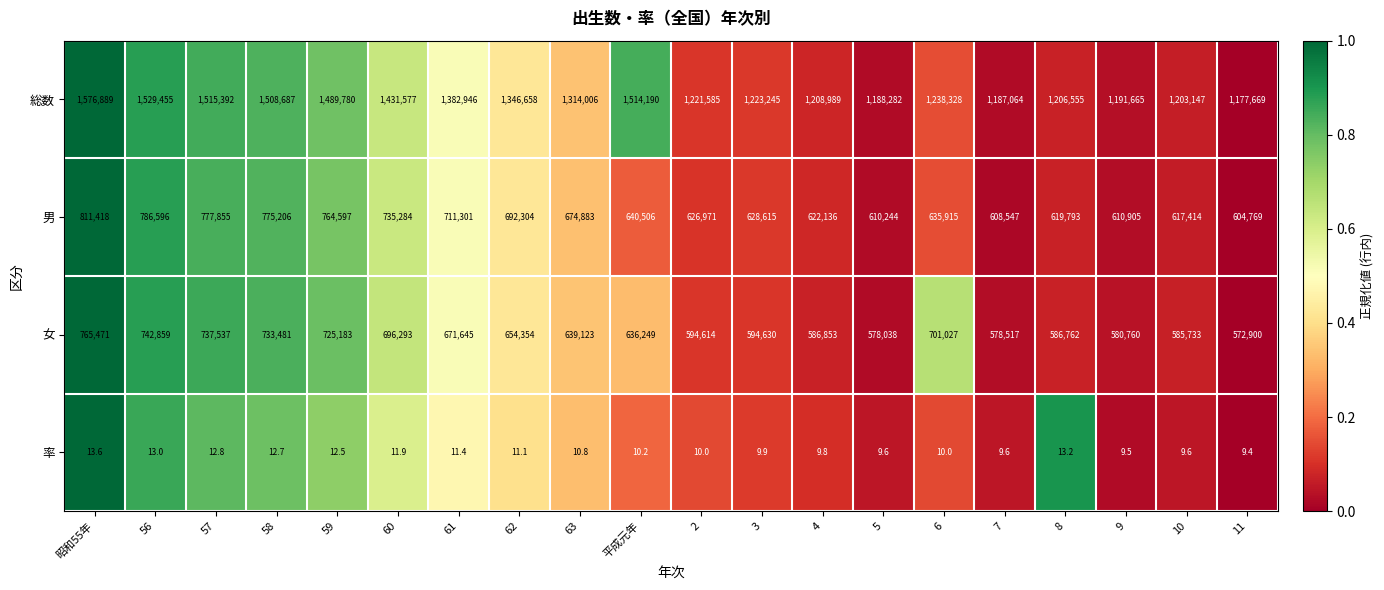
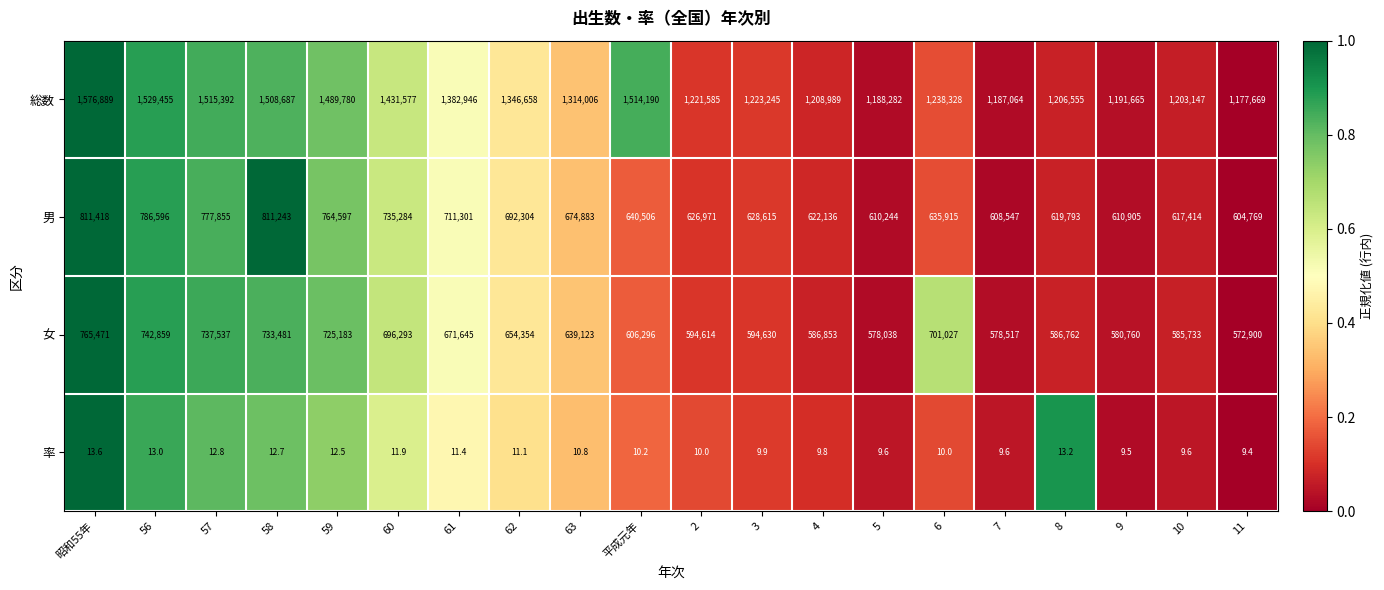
男, 58: 775,206 -> 811,243
女, 平成元年: 636,249 -> 606,296
